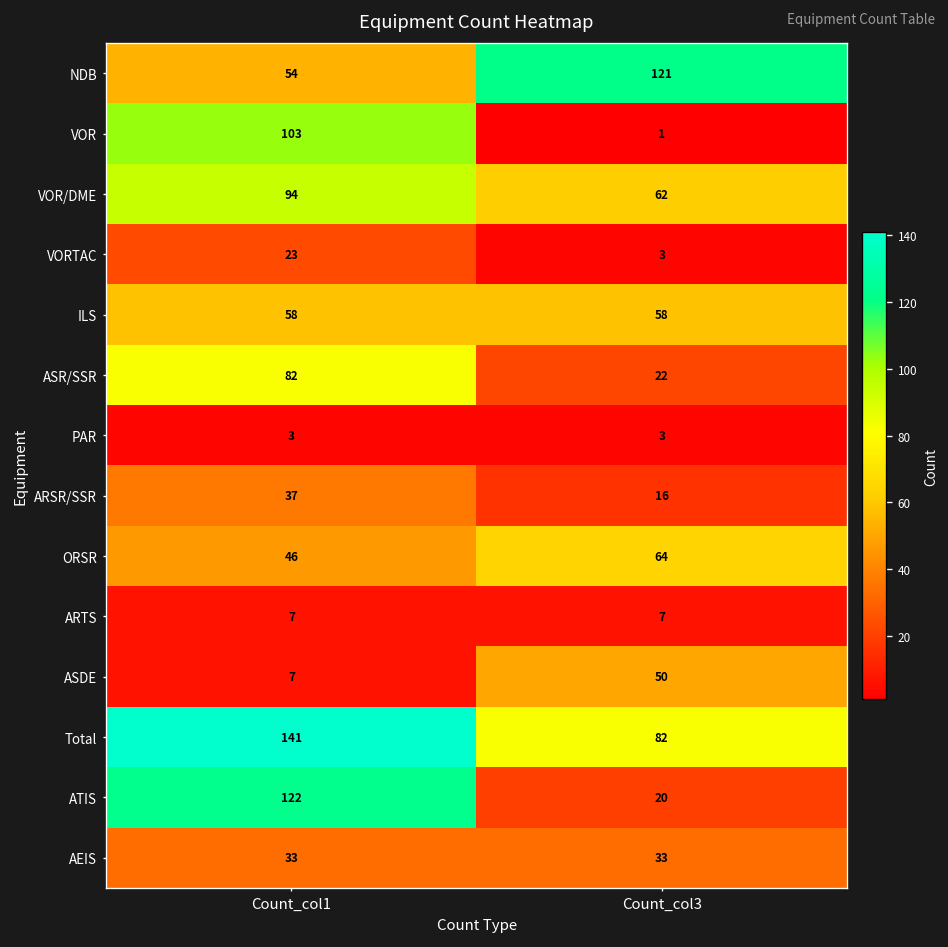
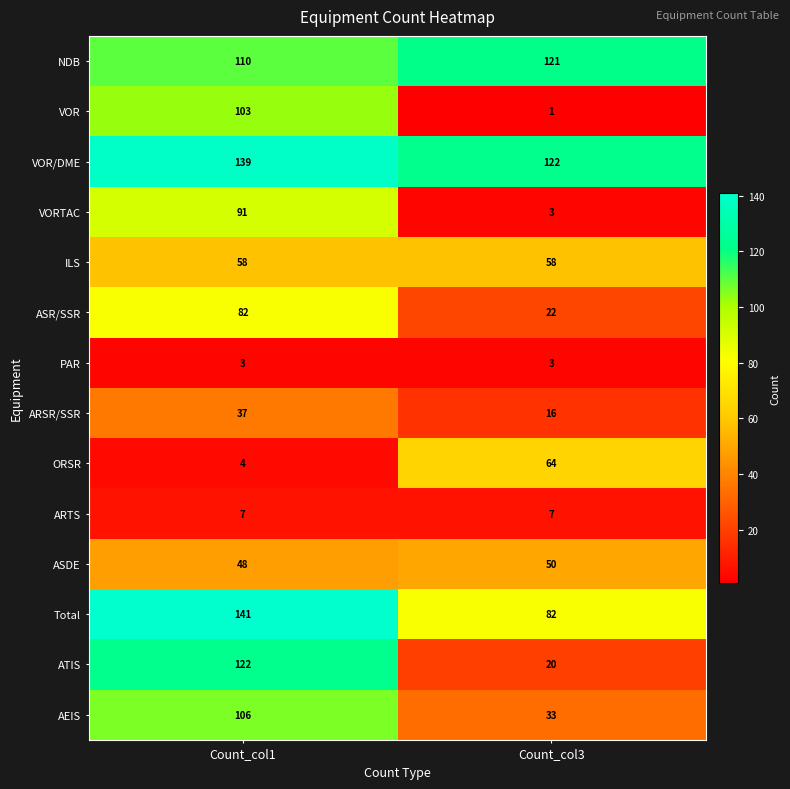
NDB, Count_col1: 54 -> 110
VOR/DME, Count_col1: 94 -> 139
VOR/DME, Count_col3: 62 -> 122
VORTAC, Count_col1: 23 -> 91
ORSR, Count_col1: 46 -> 4
ASDE, Count_col1: 7 -> 48
AEIS, Count_col1: 33 -> 106
